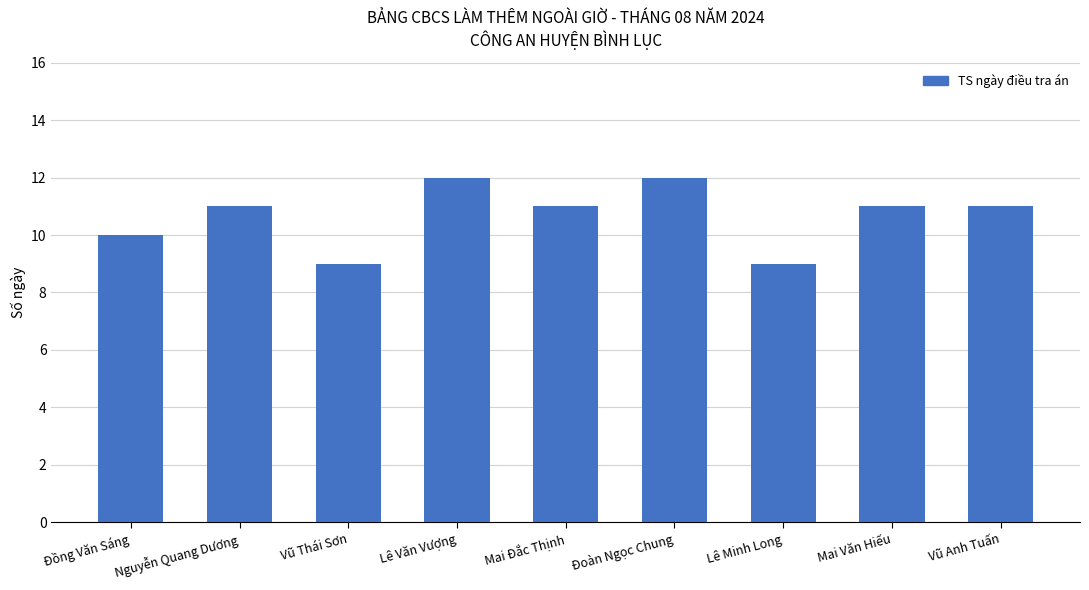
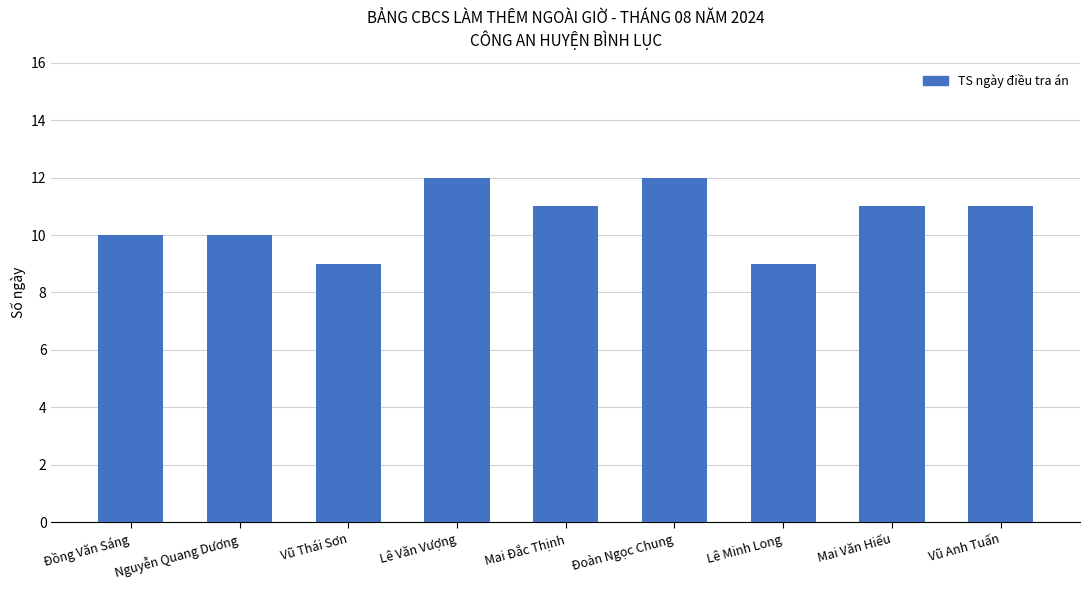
Nguyễn Quang Dương: 11 -> 10
